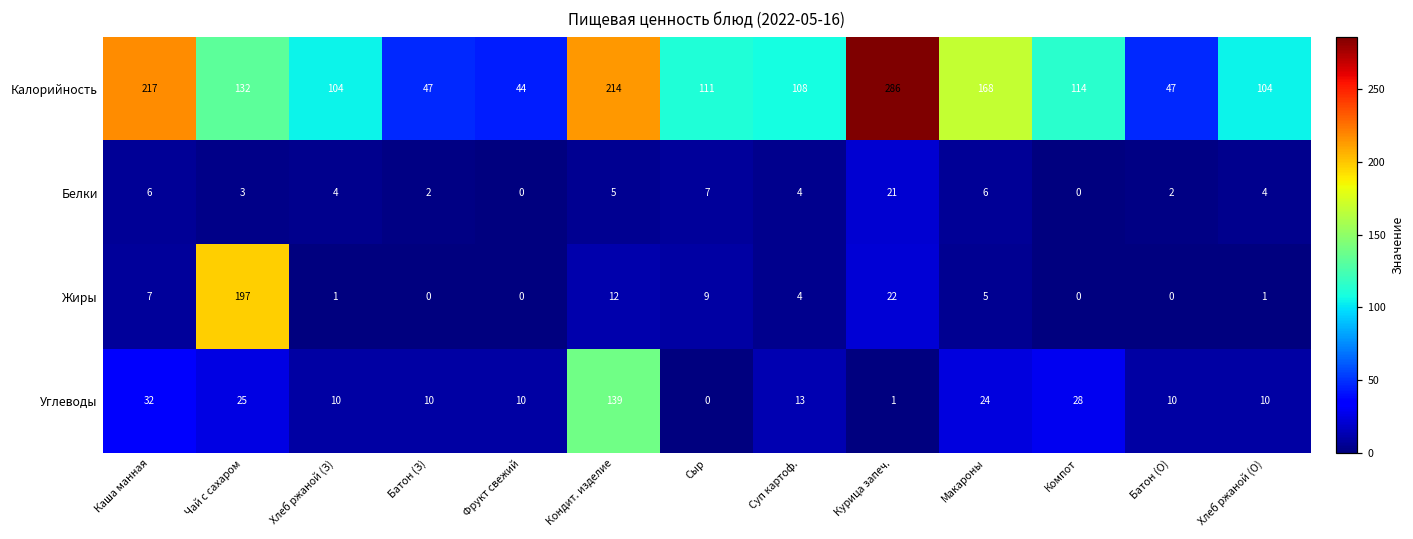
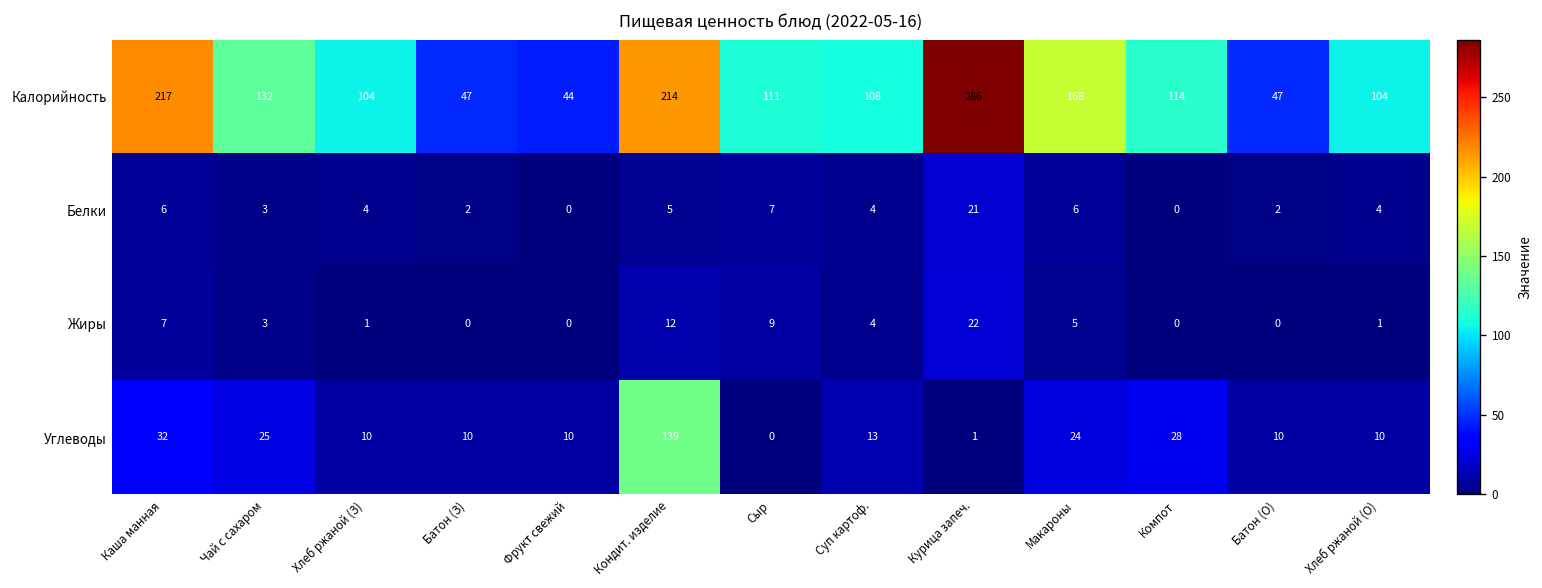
Жиры, Чай с сахаром: 197 -> 3
